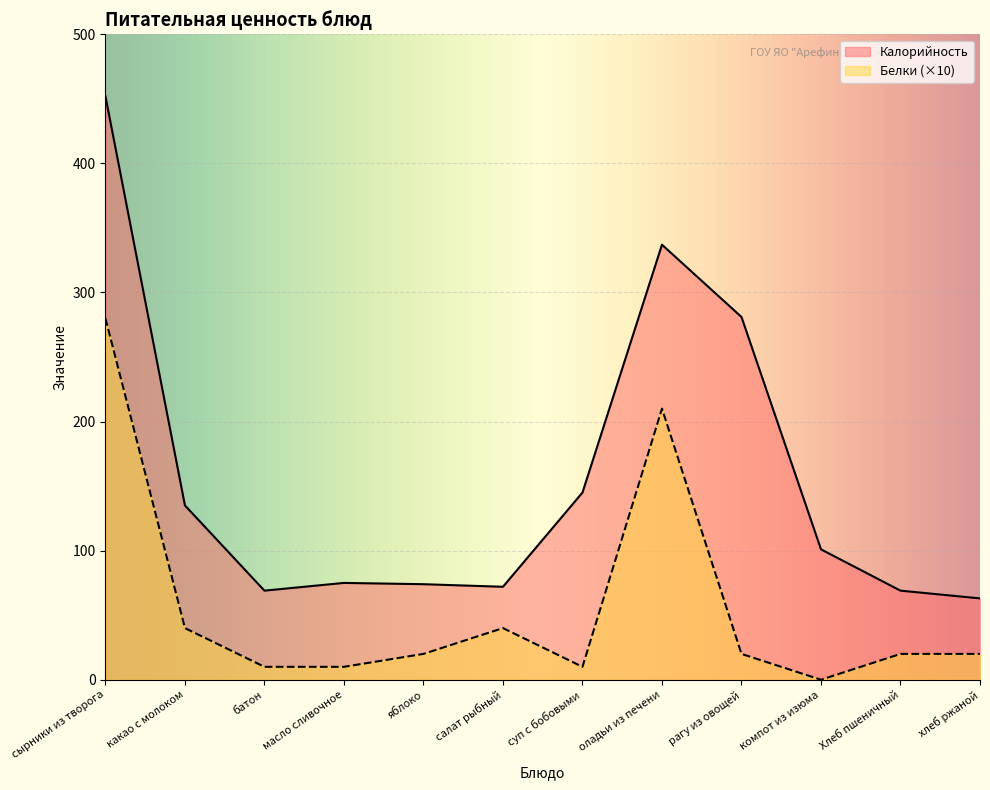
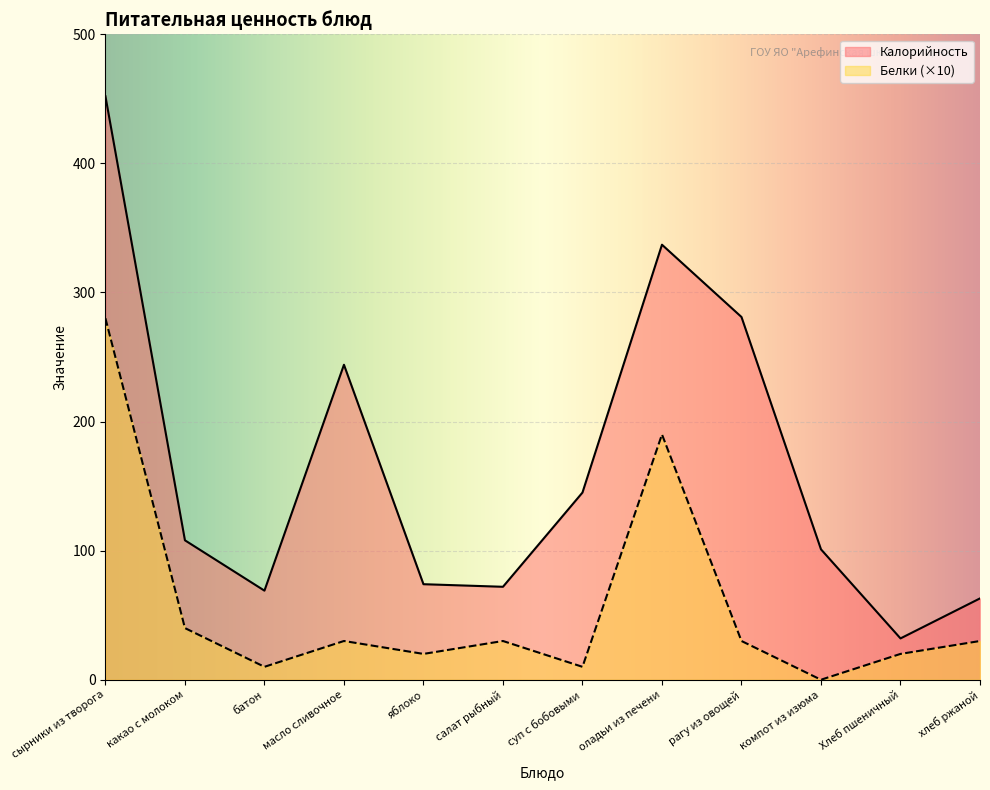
Калорийность, какао с молоком: 135 -> 108
Калорийность, масло сливочное: 75 -> 244
Белки (×10), масло сливочное: 10 -> 30
Белки (×10), салат рыбный: 40 -> 30
Белки (×10), оладьи из печени: 210 -> 190
Белки (×10), рагу из овощей: 20 -> 30
Калорийность, Хлеб пшеничный: 69 -> 32
Белки (×10), хлеб ржаной: 20 -> 30
